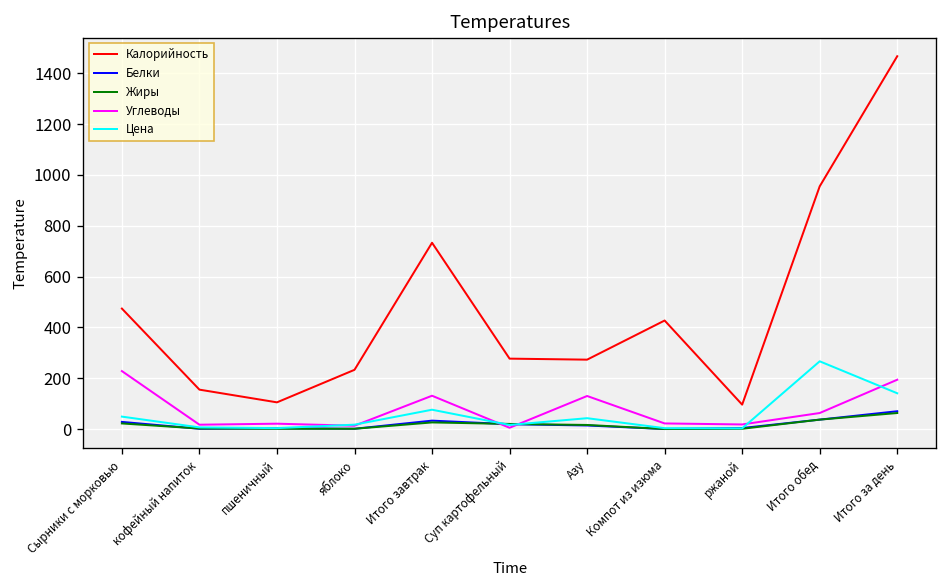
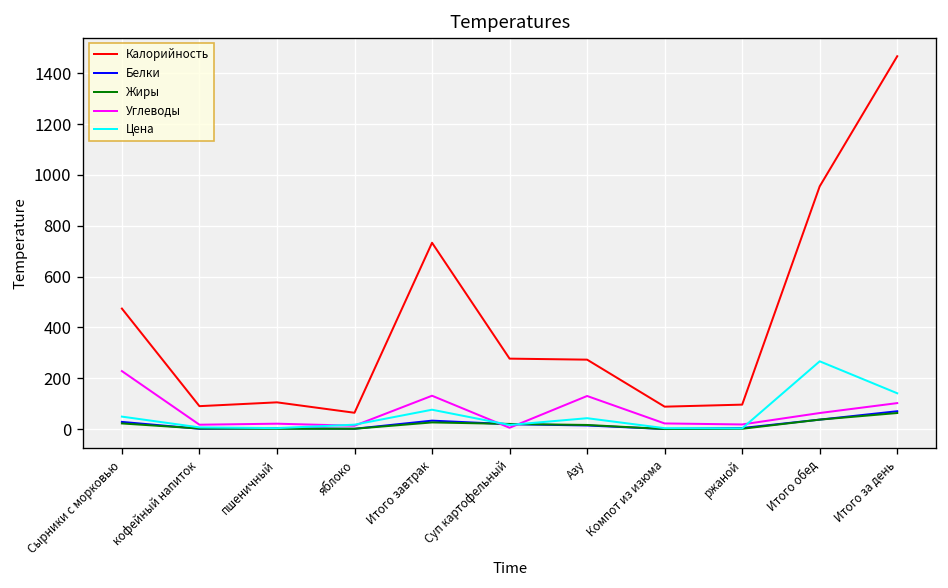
Калорийность, кофейный напиток: 160 -> 90
Калорийность, яблоко: 230 -> 60
Калорийность, Компот из изюма: 430 -> 90
Углеводы, Итого за день: 190 -> 100
